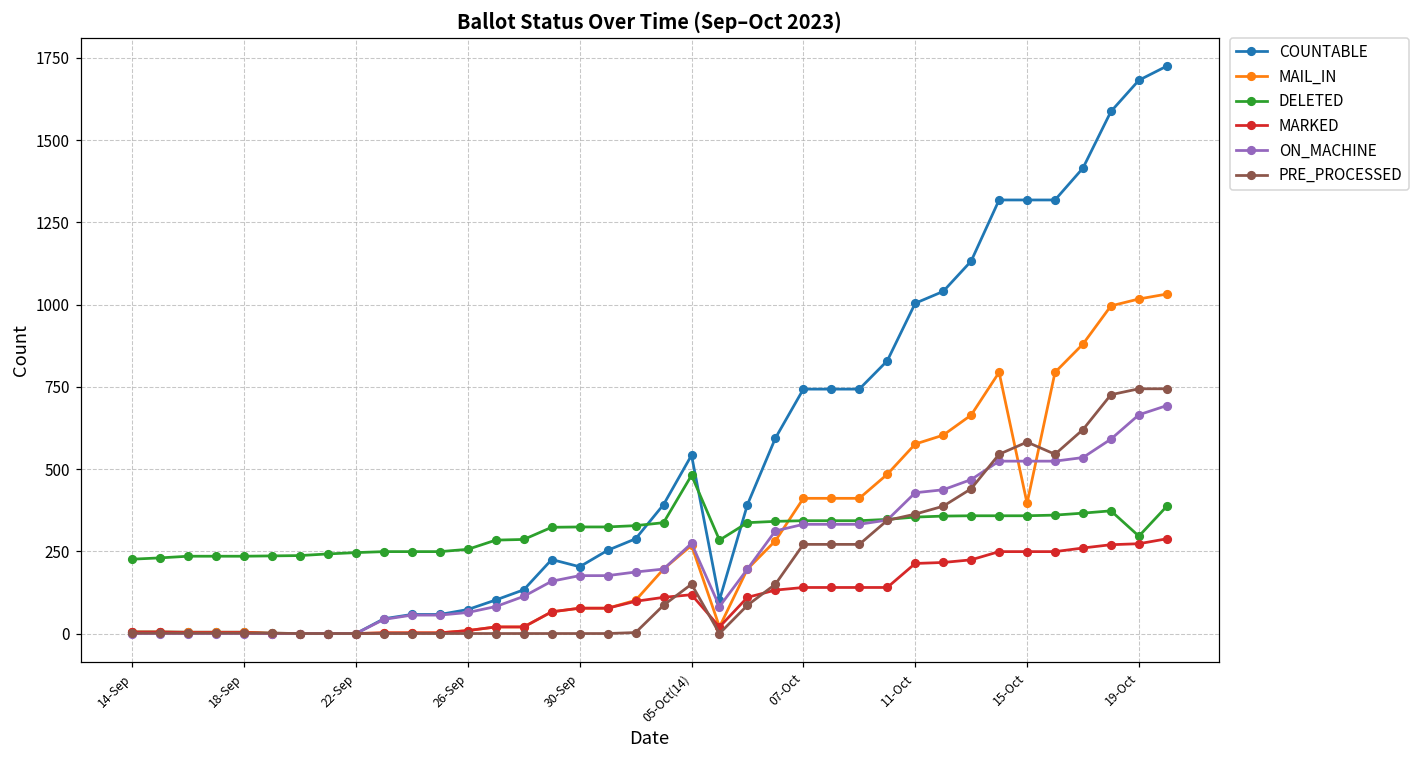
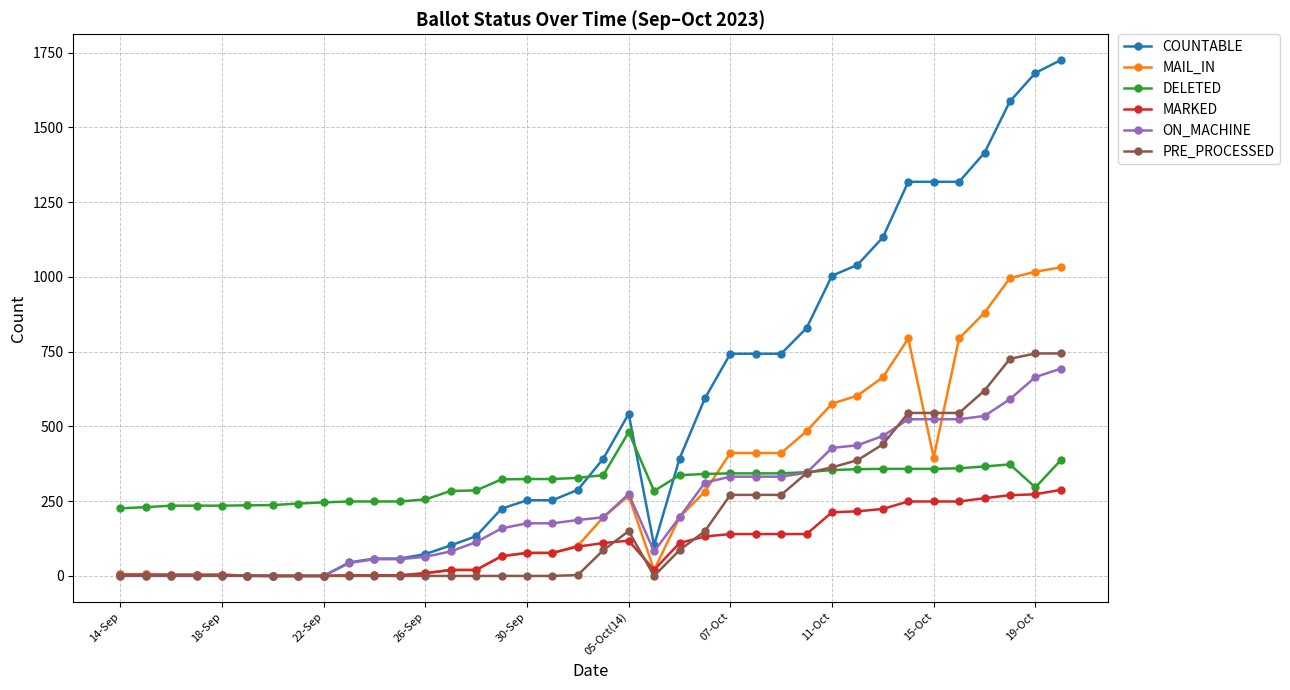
COUNTABLE, 30-Sep: 200 -> 250
PRE_PROCESSED, 15-Oct: 580 -> 550
